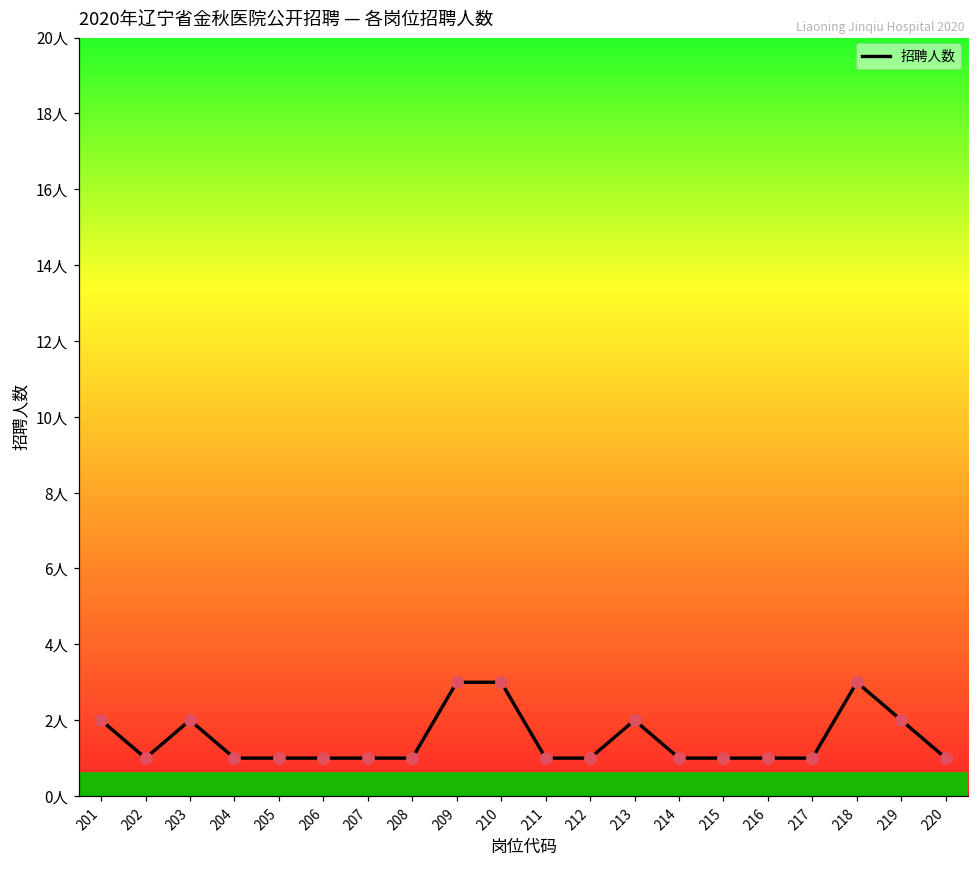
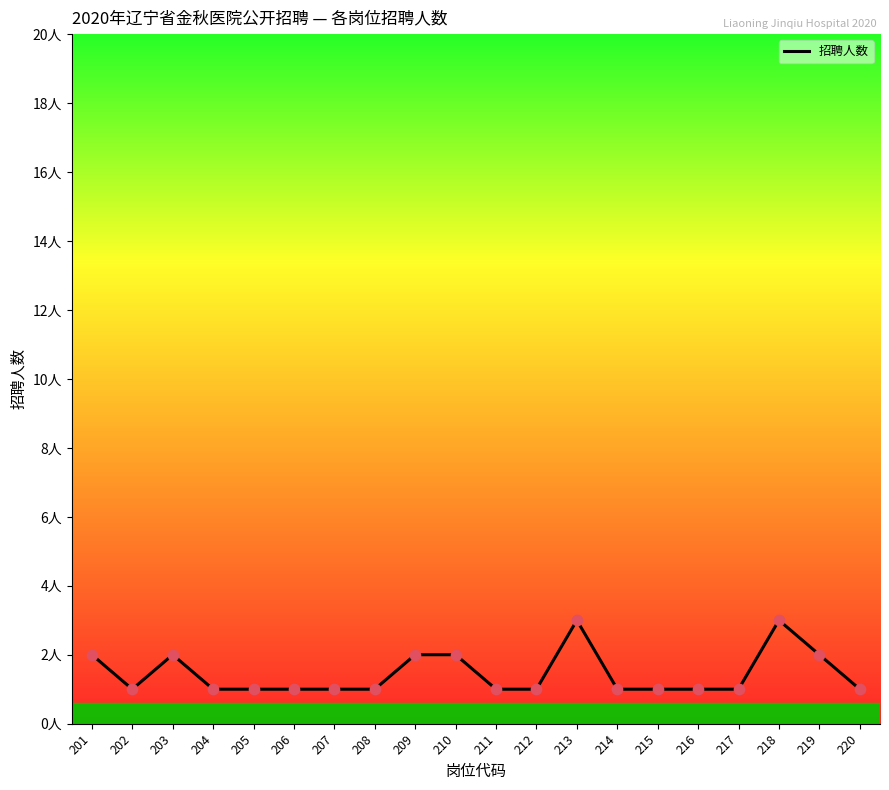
209: 3人 -> 2人
210: 3人 -> 2人
213: 2人 -> 3人
